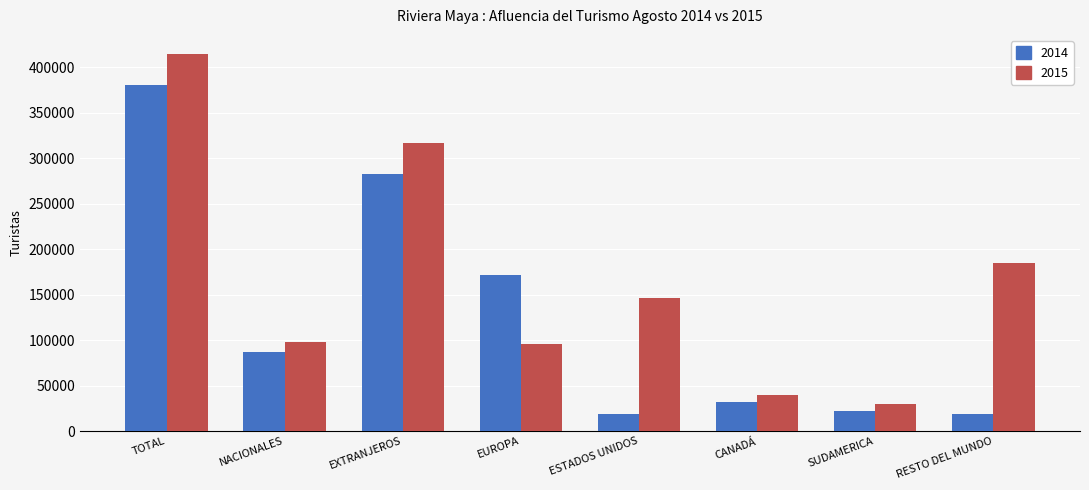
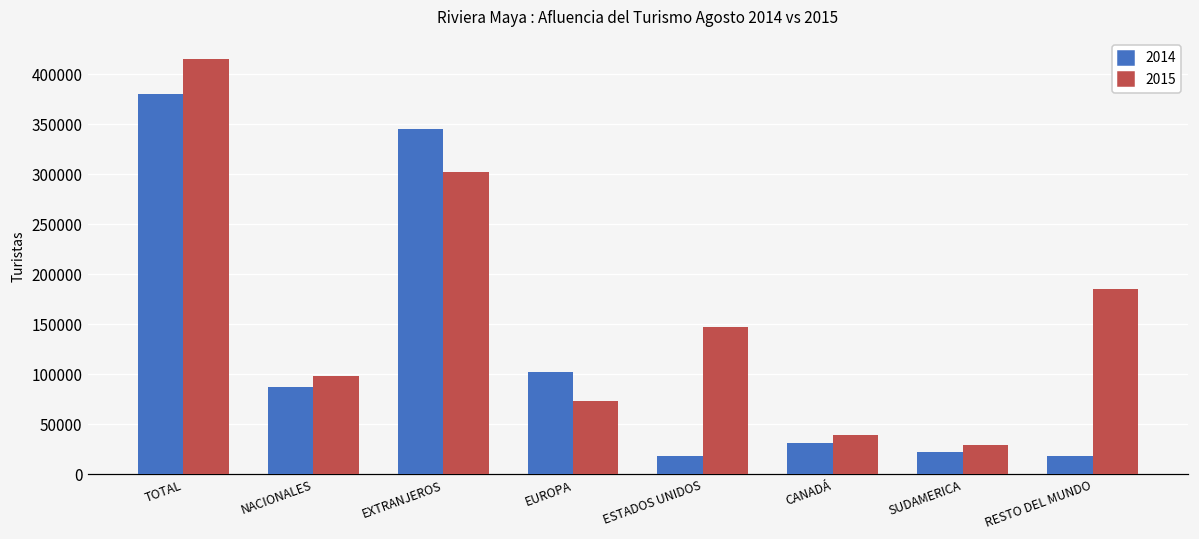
2014, EXTRANJEROS: 280000 -> 350000
2015, EXTRANJEROS: 320000 -> 300000
2014, EUROPA: 170000 -> 100000
2015, EUROPA: 100000 -> 70000
